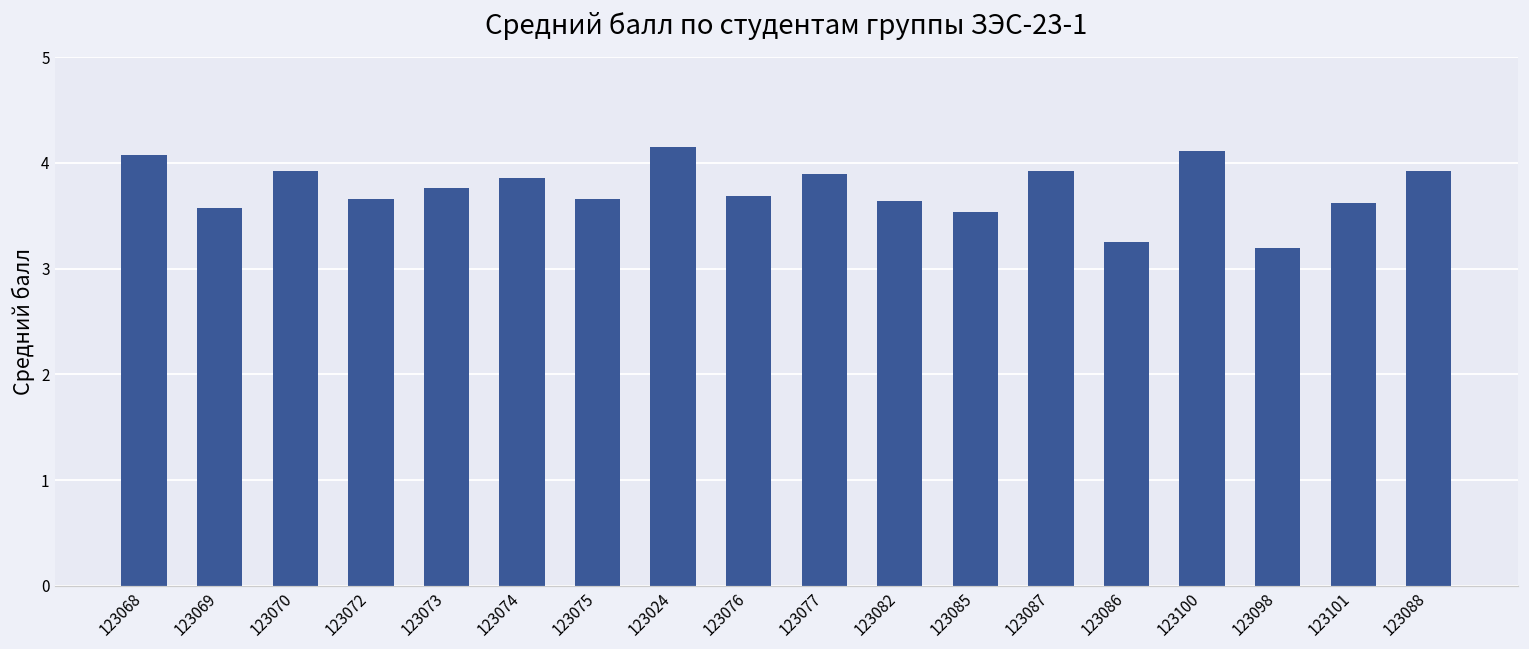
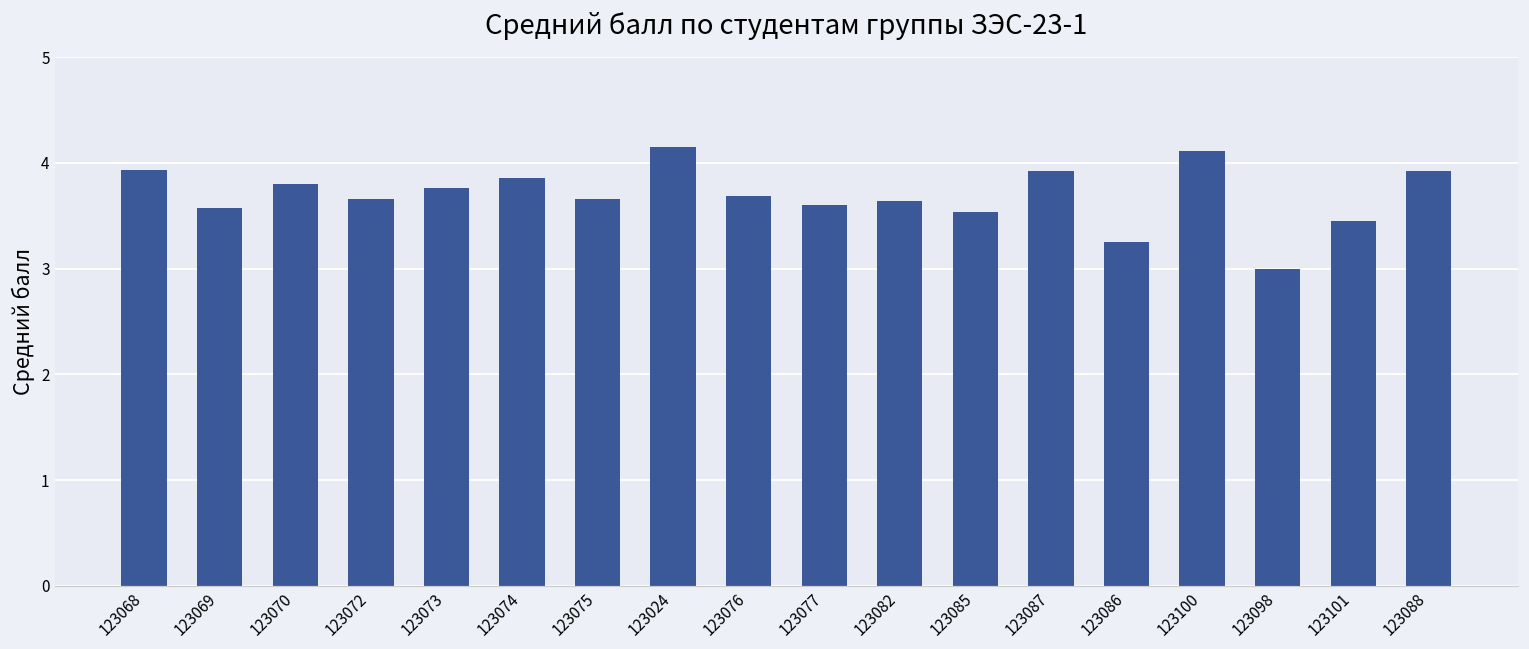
123068: 4.1 -> 3.9
123070: 3.9 -> 3.8
123077: 3.9 -> 3.6
123098: 3.2 -> 3.0
123101: 3.6 -> 3.5
